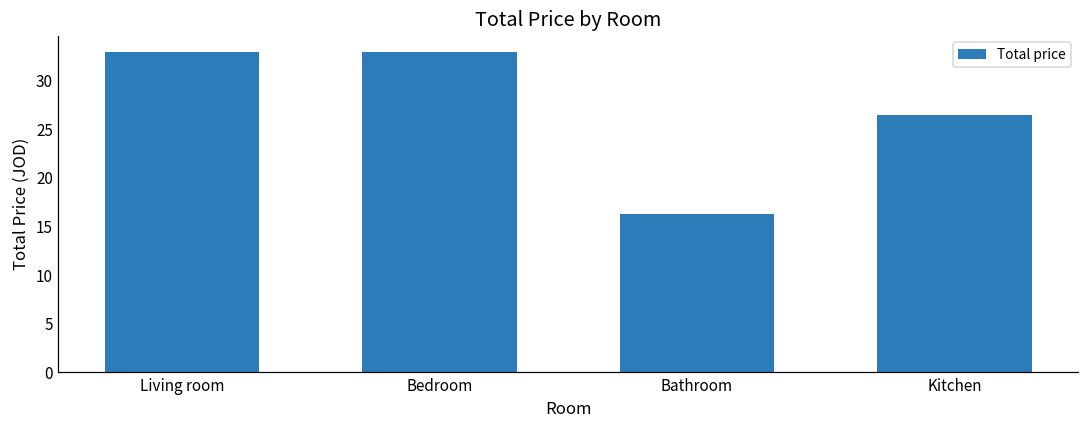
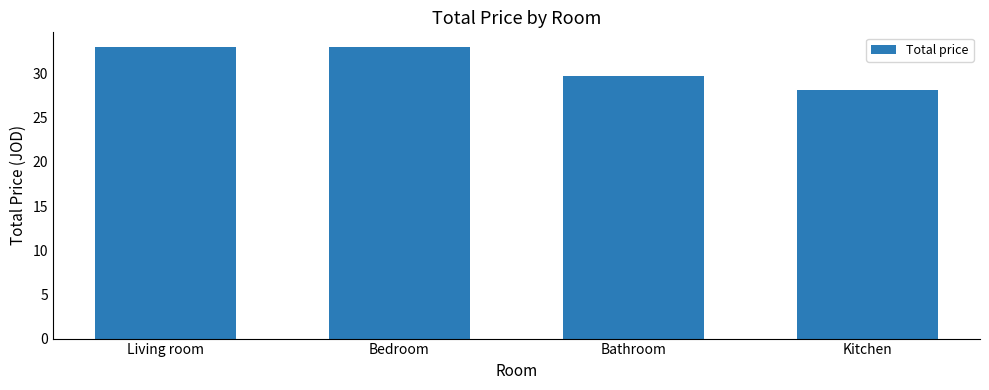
Bathroom: 16 -> 30
Kitchen: 27 -> 28
